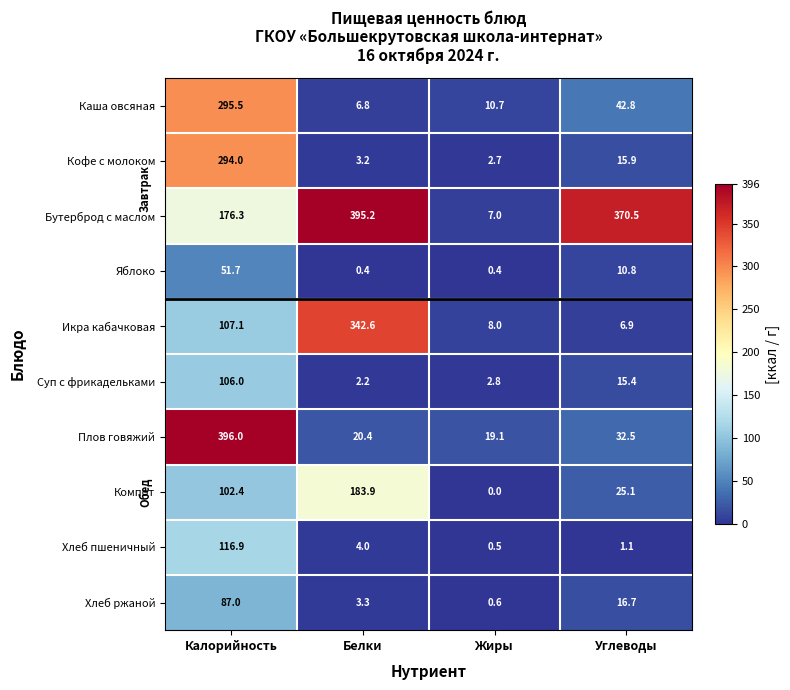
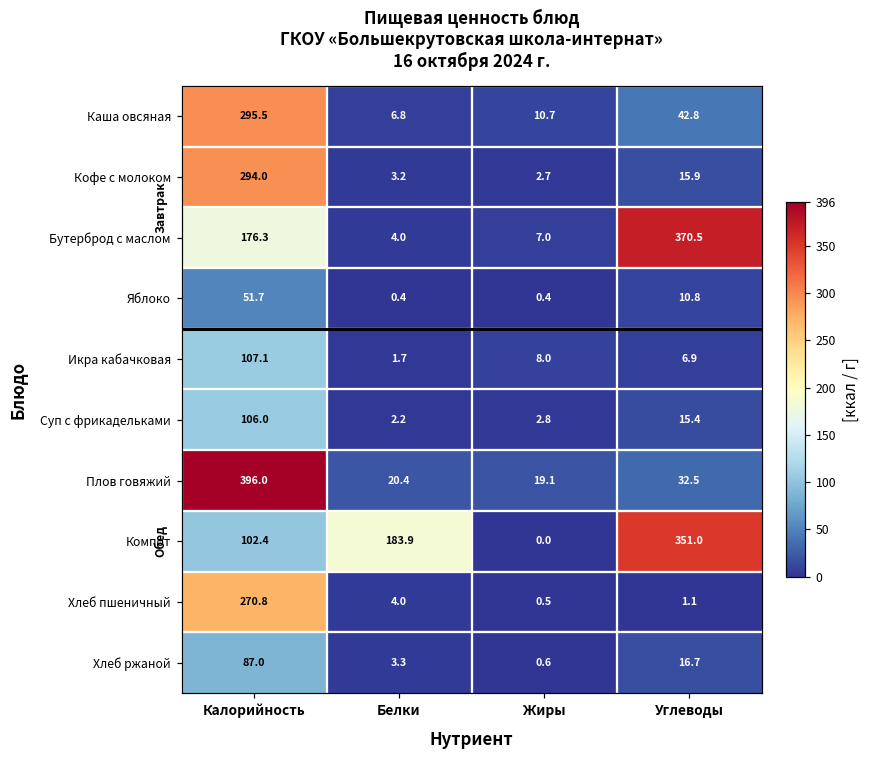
Бутерброд с маслом, Белки: 395.2 -> 4.0
Икра кабачковая, Белки: 342.6 -> 1.7
Компот, Углеводы: 25.1 -> 351.0
Хлеб пшеничный, Калорийность: 116.9 -> 270.8
